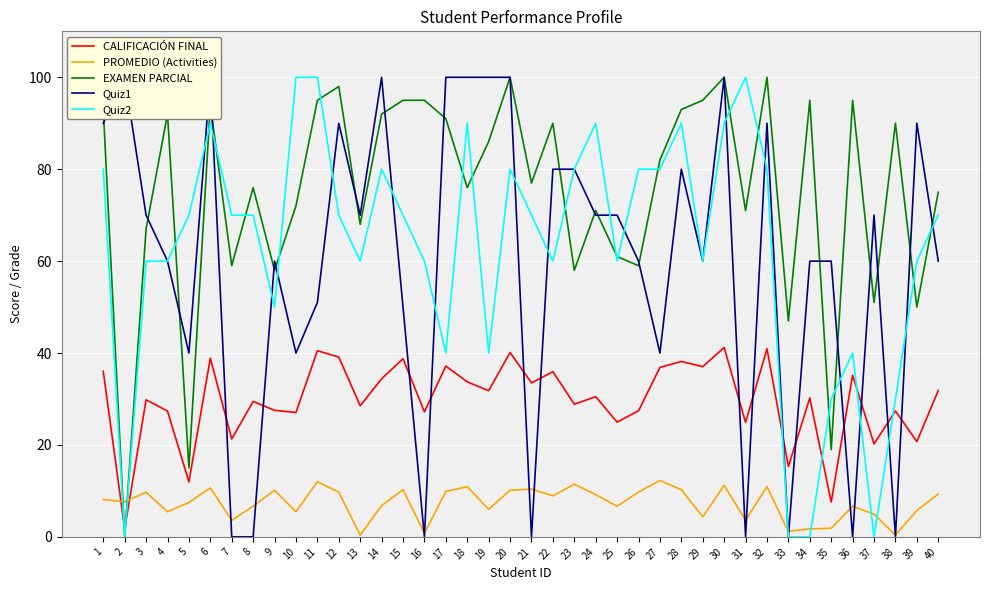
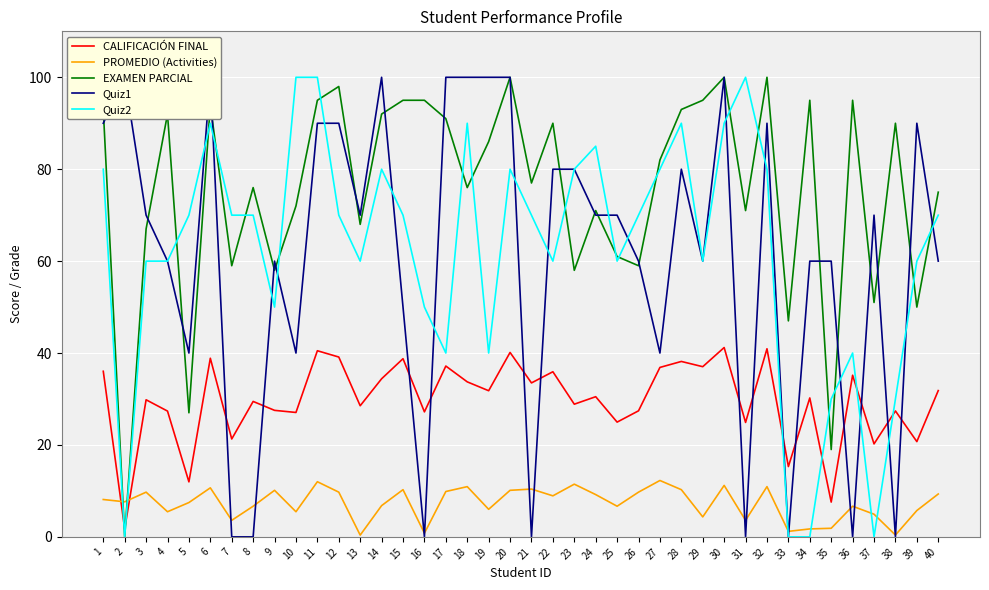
EXAMEN PARCIAL, 5: 15 -> 27
Quiz1, 11: 51 -> 90
Quiz2, 16: 60 -> 50
Quiz2, 24: 90 -> 85
Quiz2, 26: 80 -> 70
